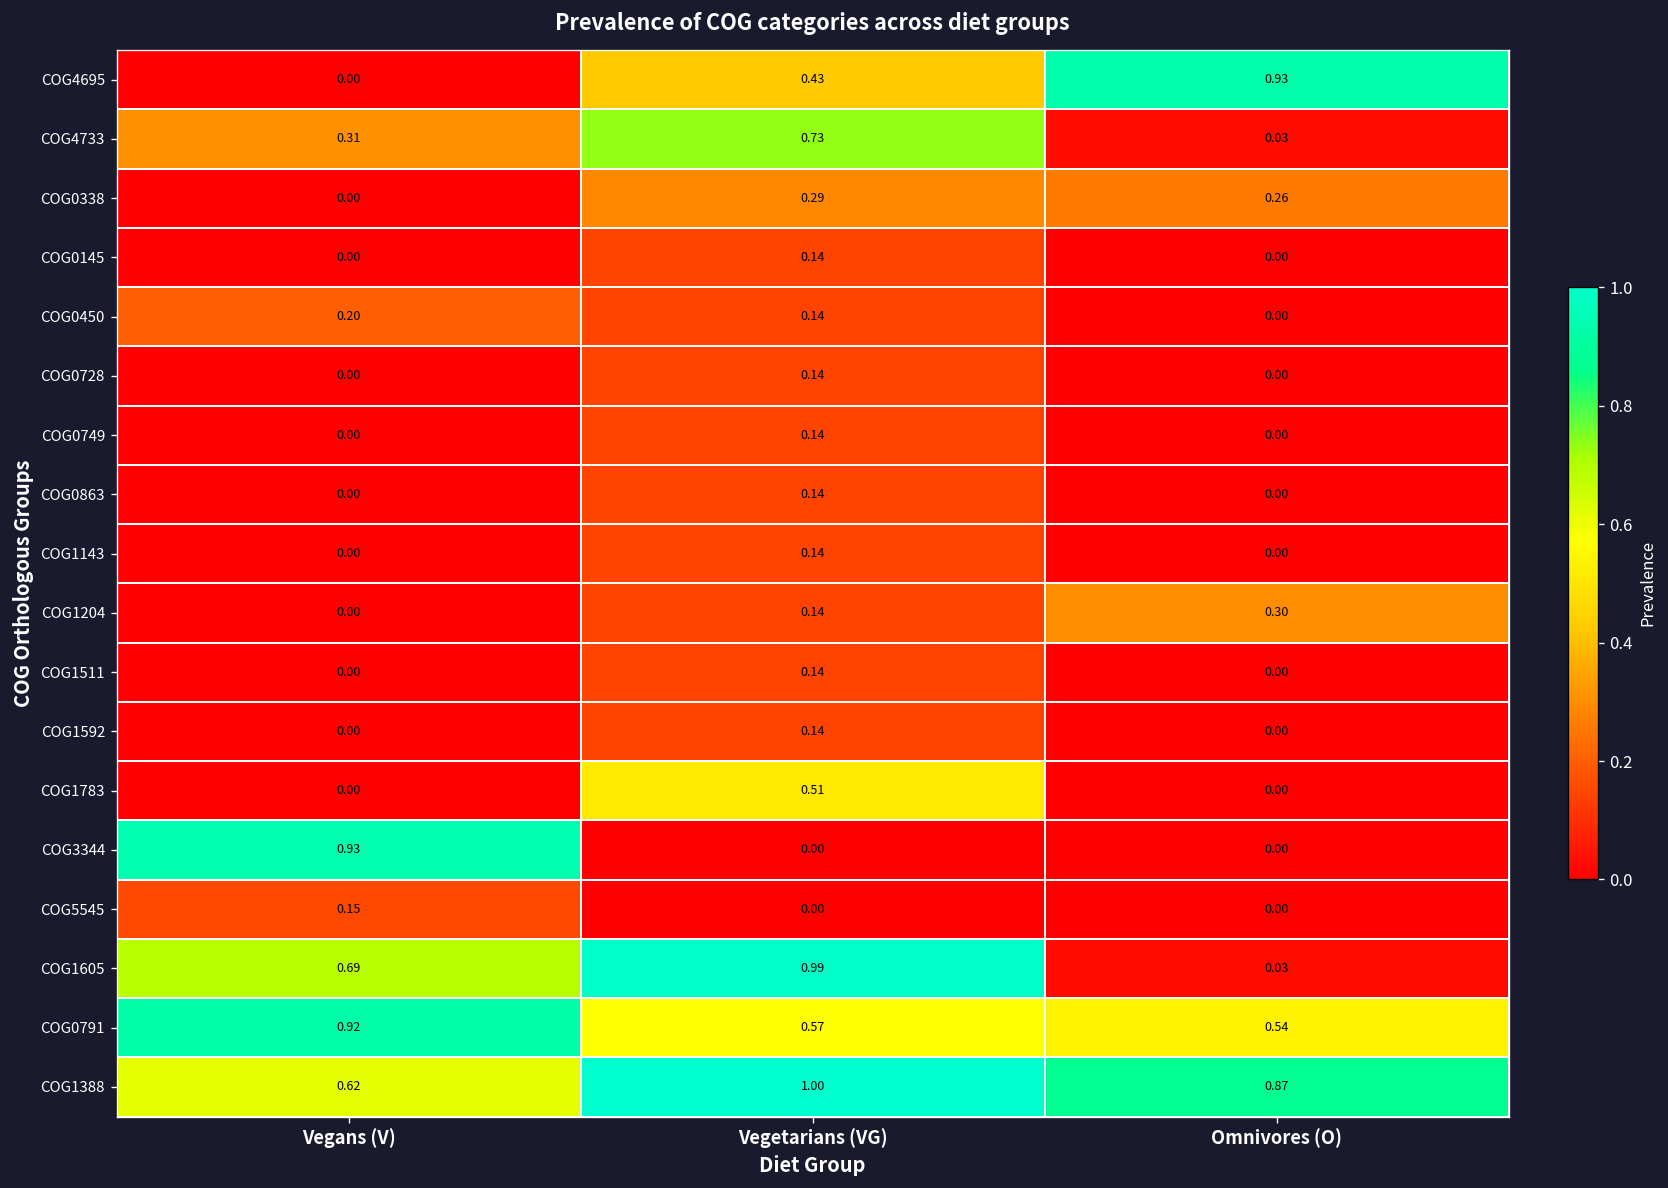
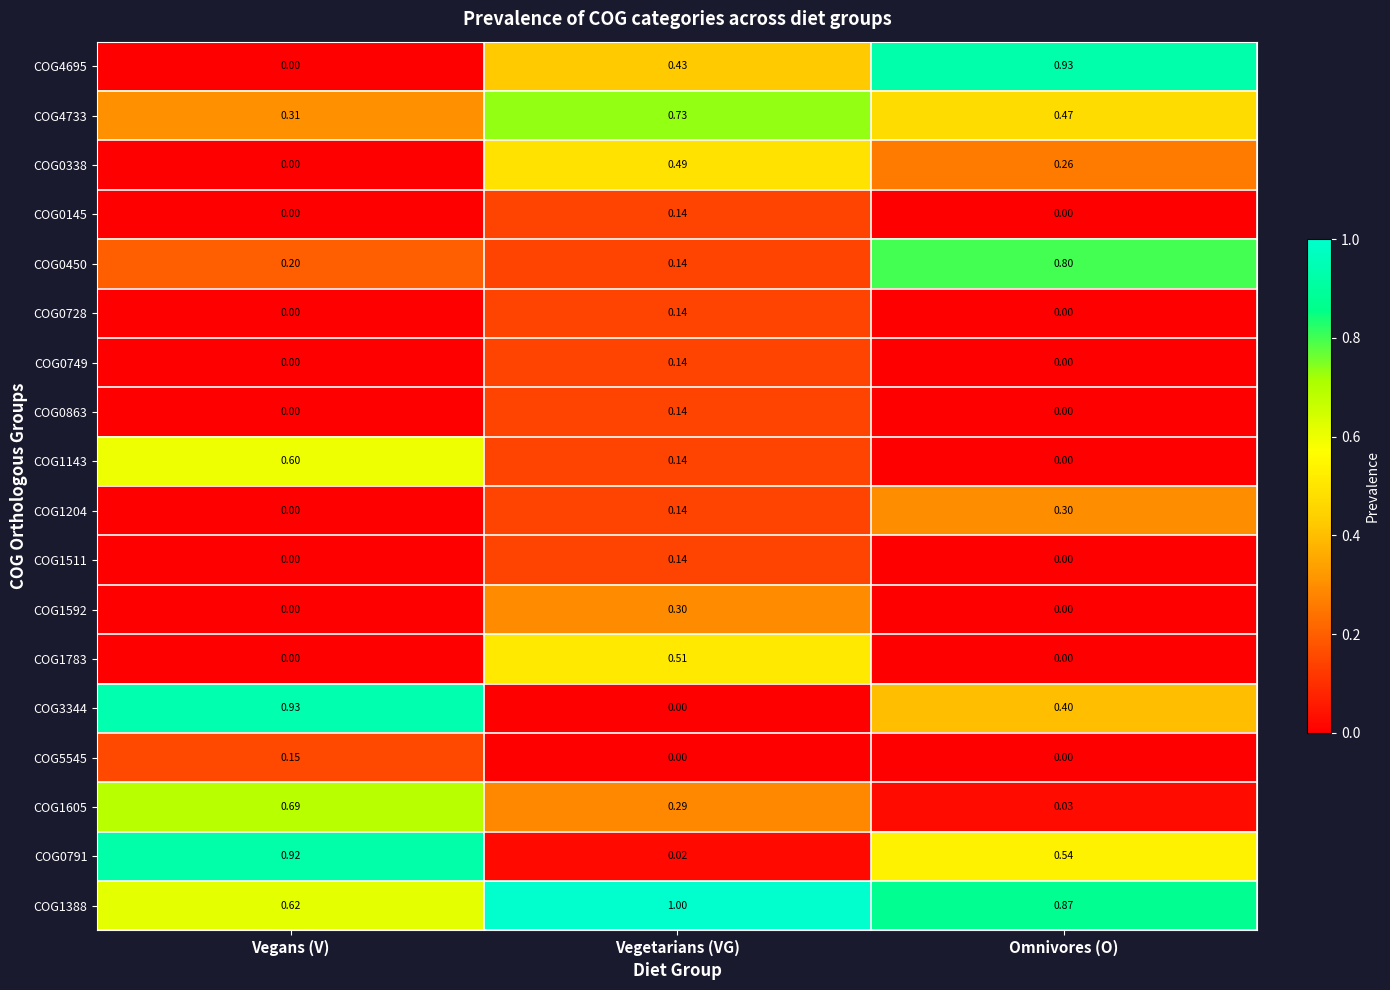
COG4733, Omnivores (O): 0.03 -> 0.47
COG0338, Vegetarians (VG): 0.29 -> 0.49
COG0450, Omnivores (O): 0.00 -> 0.80
COG1143, Vegans (V): 0.00 -> 0.60
COG1592, Vegetarians (VG): 0.14 -> 0.30
COG3344, Omnivores (O): 0.00 -> 0.40
COG1605, Vegetarians (VG): 0.99 -> 0.29
COG0791, Vegetarians (VG): 0.57 -> 0.02
